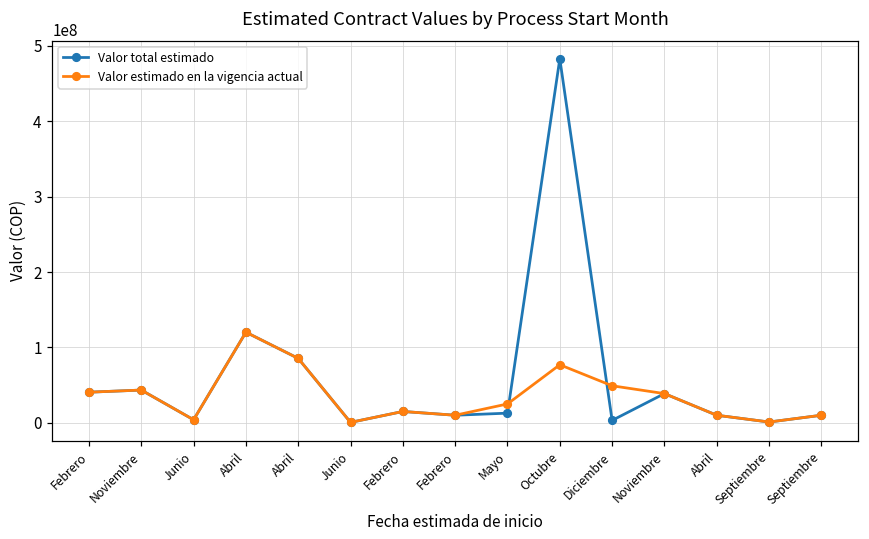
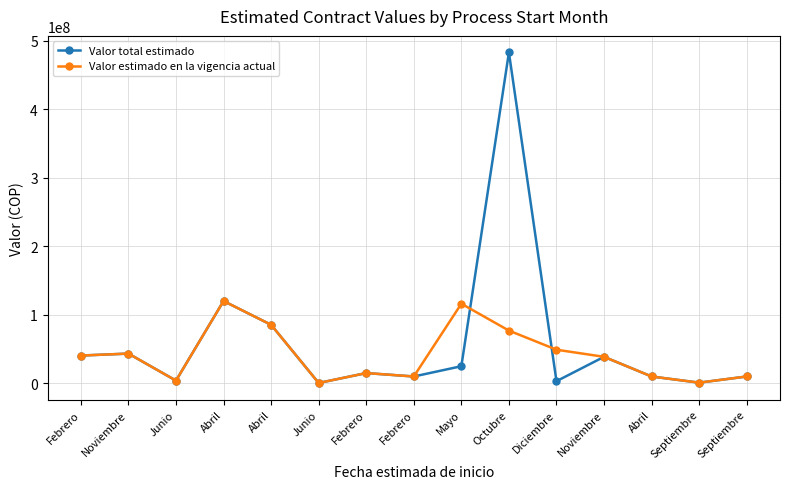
Valor total estimado, Mayo: 10000000 -> 30000000
Valor estimado en la vigencia actual, Mayo: 30000000 -> 120000000
